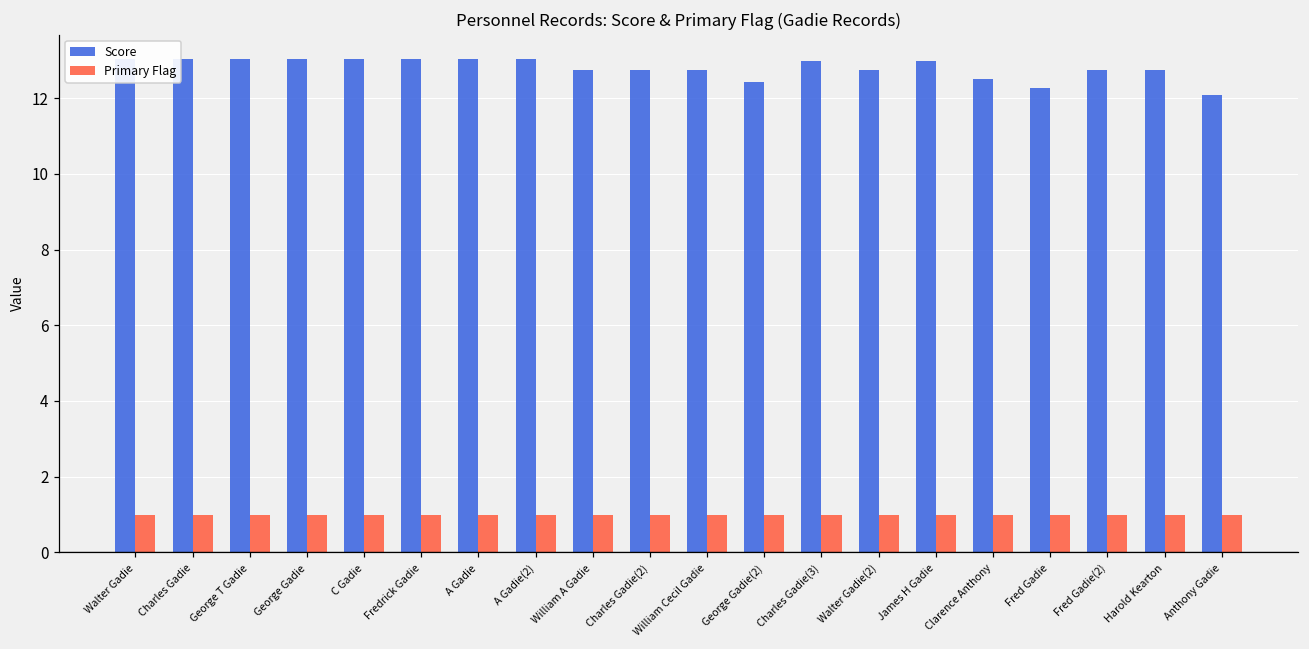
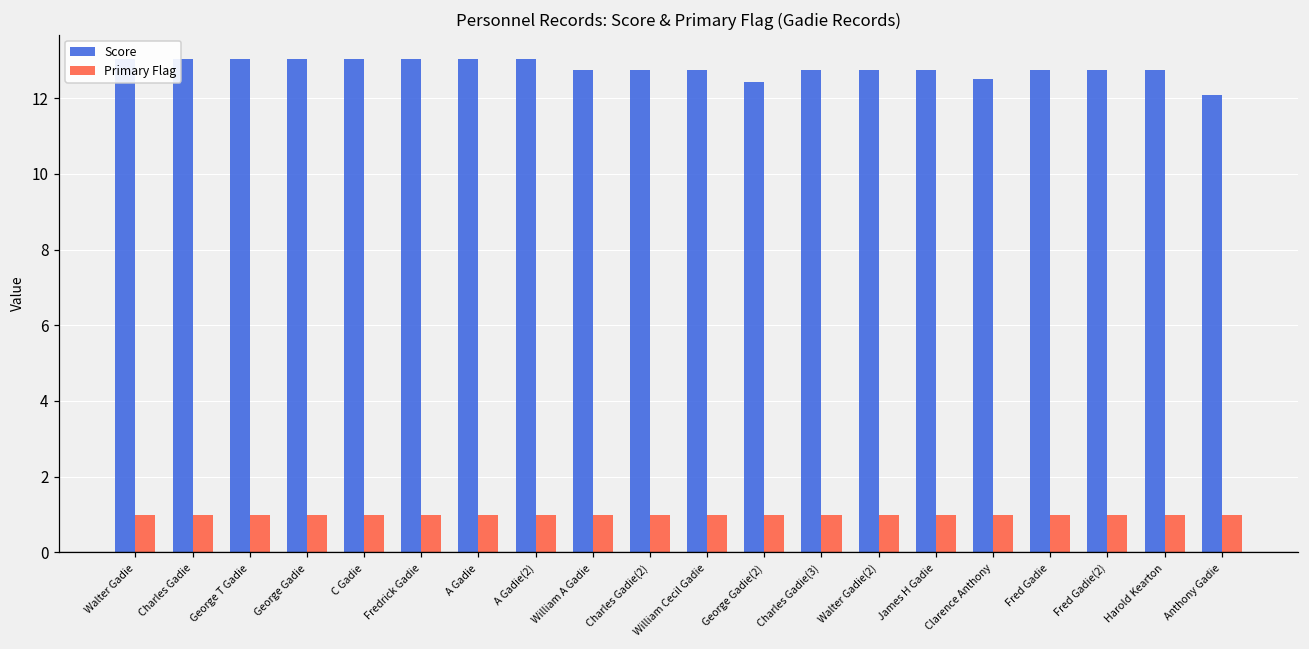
Score, Charles Gadie(3): 13.0 -> 12.7
Score, James H Gadie: 13.0 -> 12.7
Score, Fred Gadie: 12.3 -> 12.7
